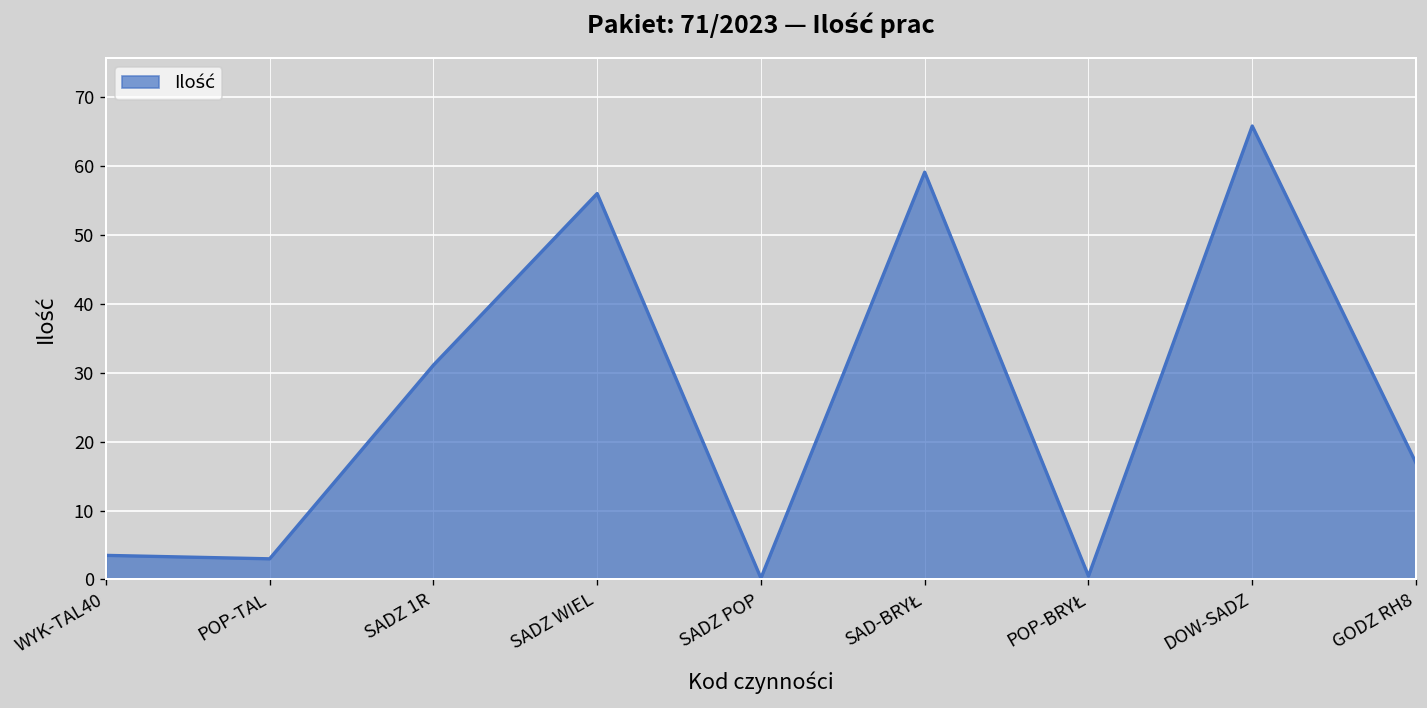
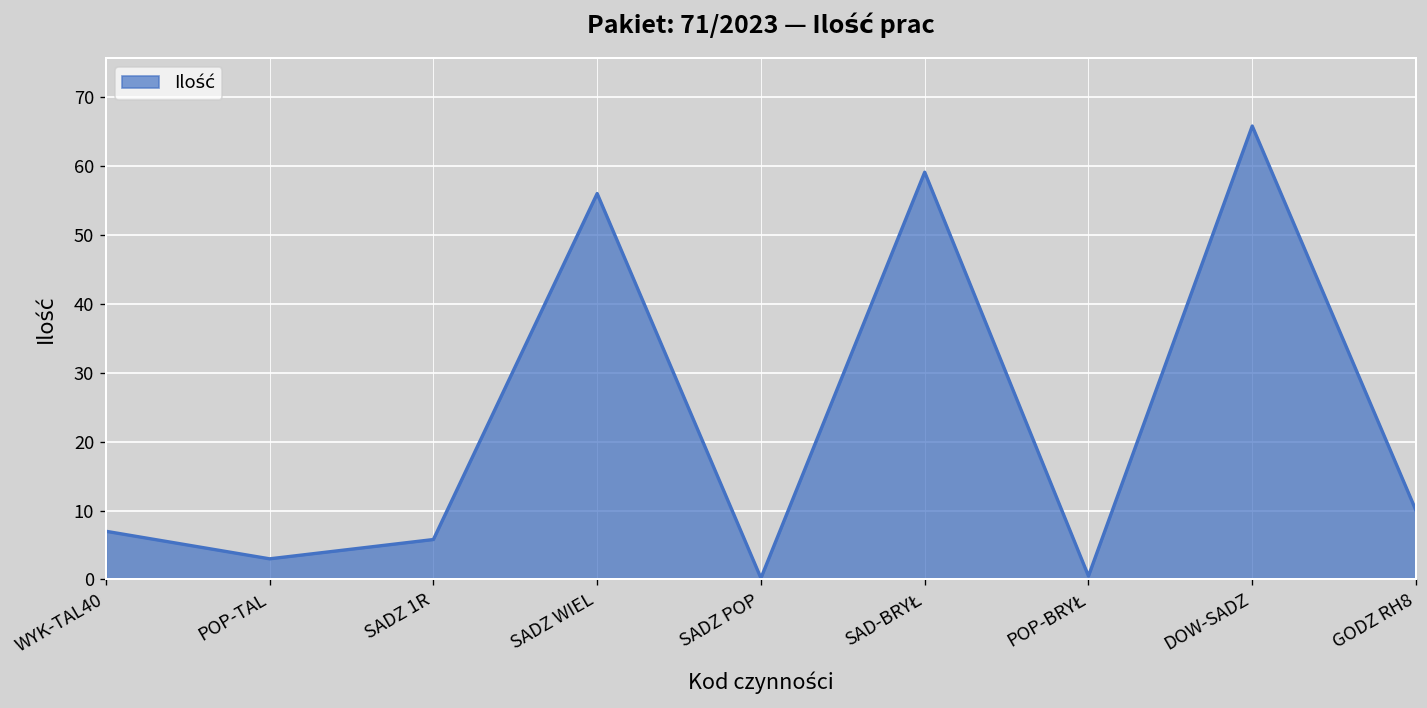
WYK-TAL40: 4 -> 7
SADZ 1R: 31 -> 6
GODZ RH8: 17 -> 10
